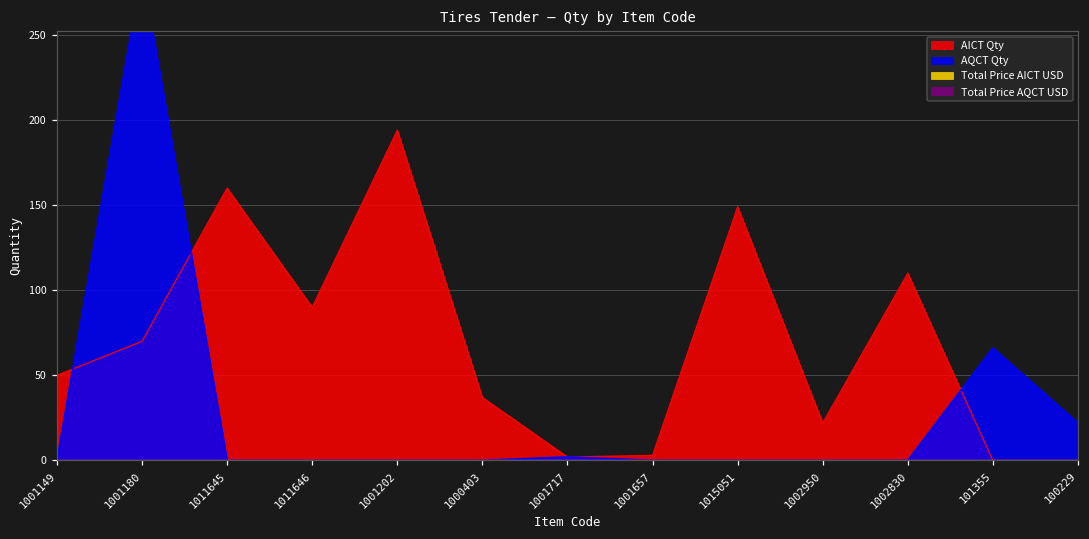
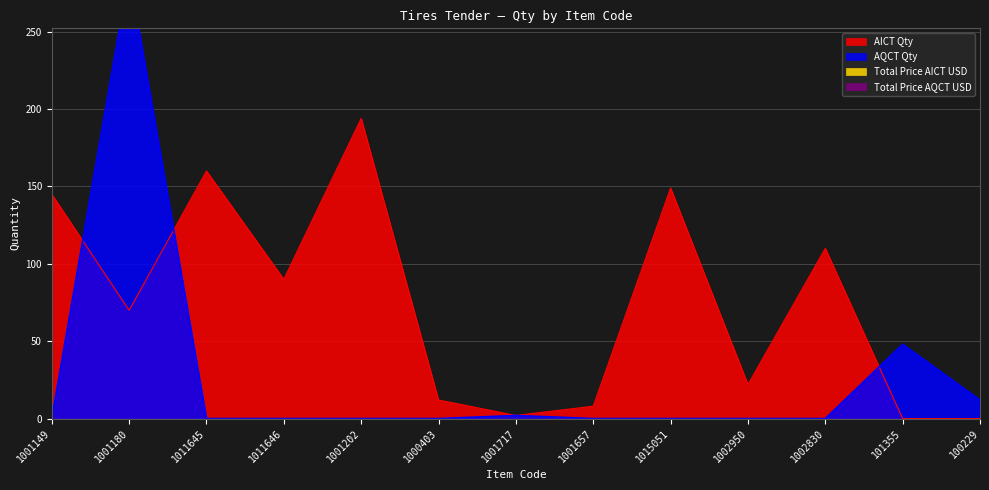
AICT Qty, 1001149: 50 -> 145
AICT Qty, 1000403: 37 -> 12
AICT Qty, 1001657: 3 -> 8
AQCT Qty, 101355: 66 -> 48
AQCT Qty, 100229: 22 -> 12
